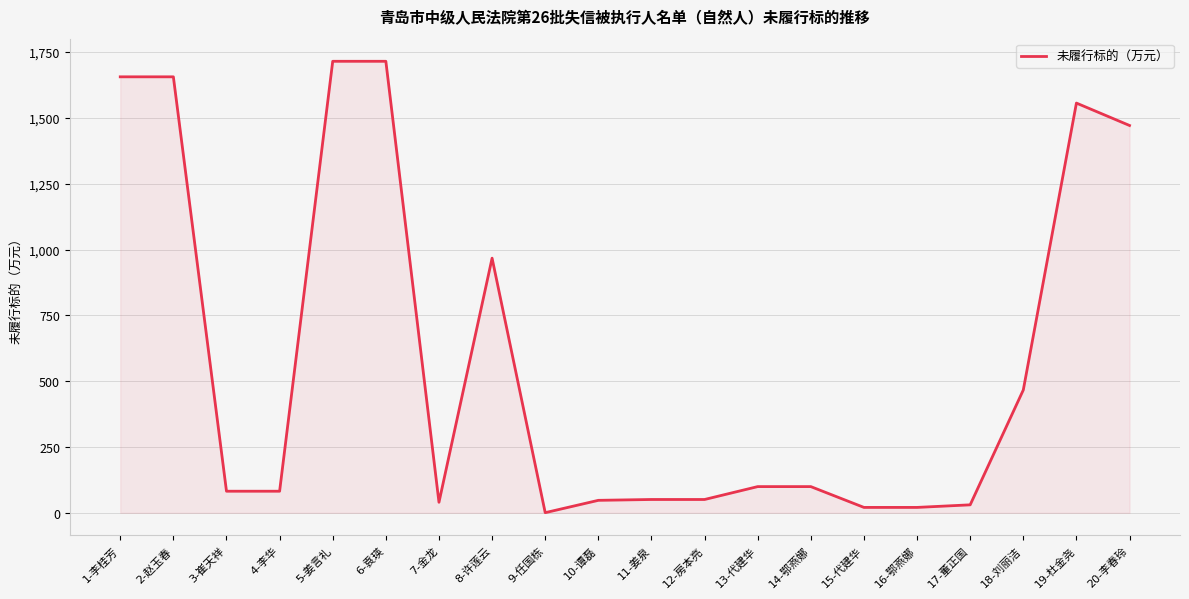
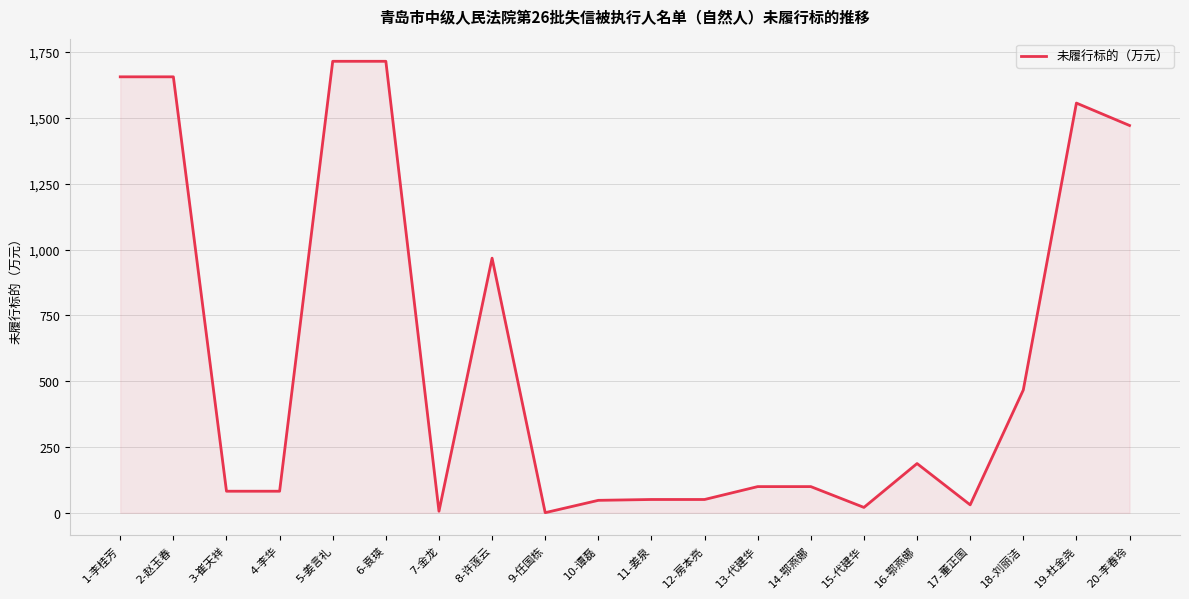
7-金龙: 40 -> 10
16-鄂燕娜: 20 -> 190
